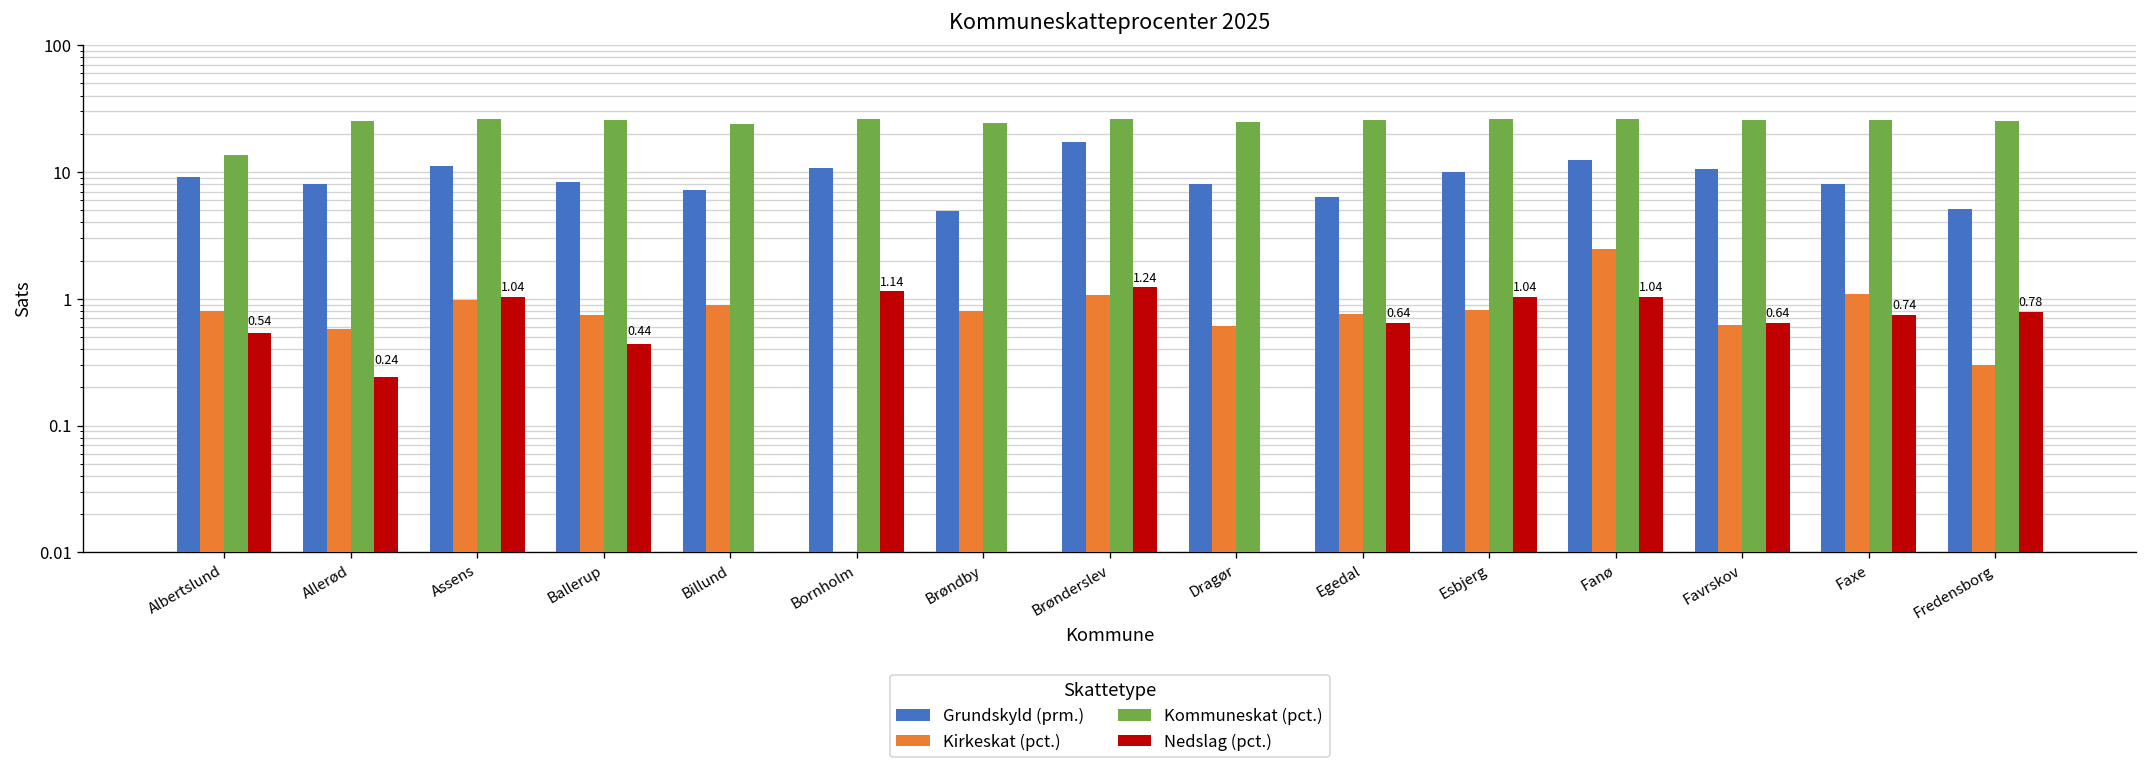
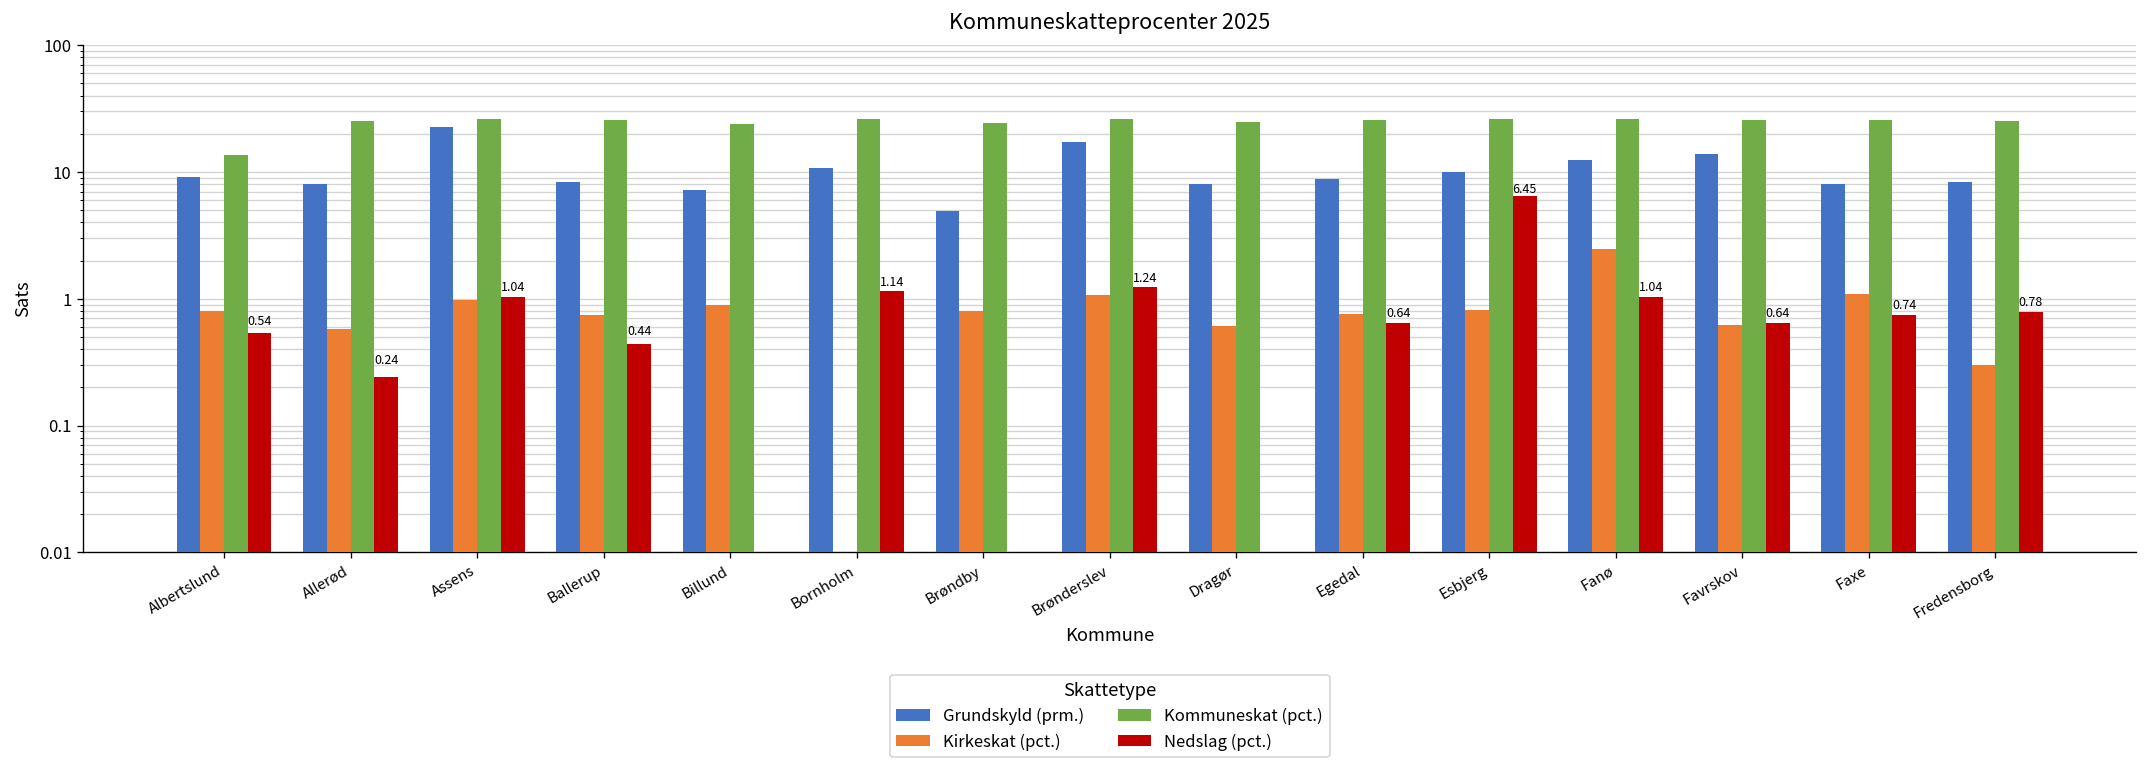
Grundskyld (prm.), Assens: 11 -> 22
Grundskyld (prm.), Egedal: 6 -> 9
Nedslag (pct.), Esbjerg: 1.04 -> 6.45
Grundskyld (prm.), Favrskov: 11 -> 14
Grundskyld (prm.), Fredensborg: 5 -> 8
